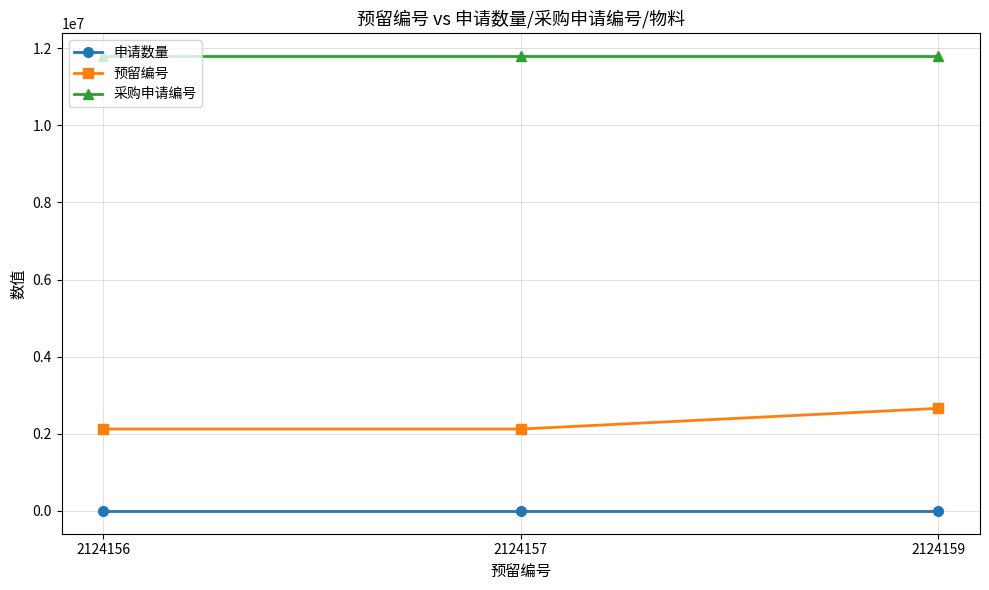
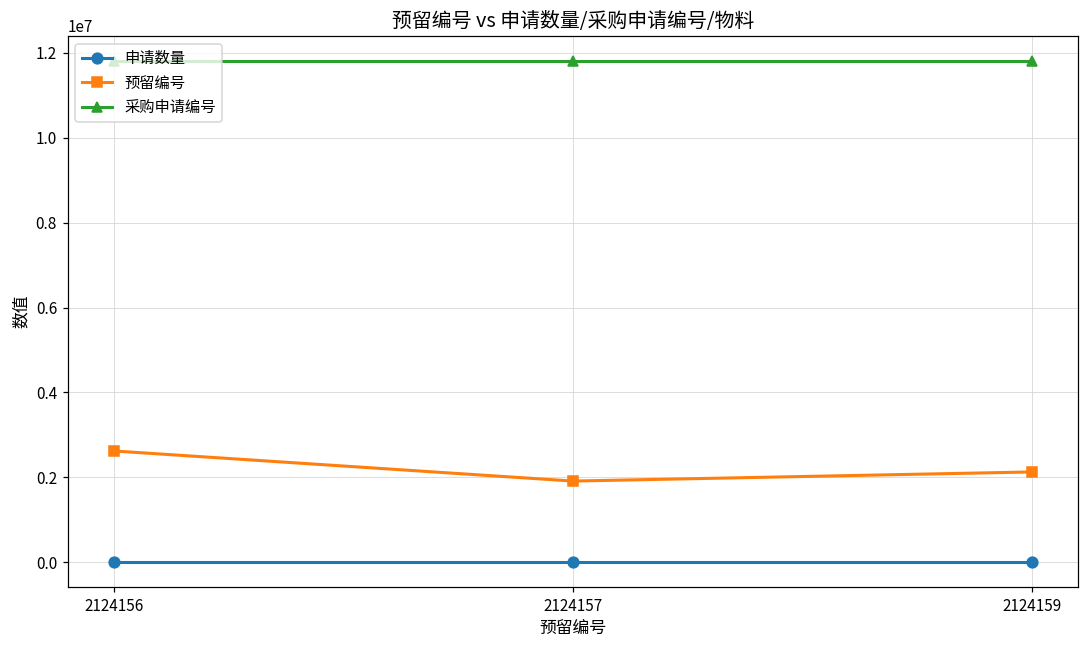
预留编号, 2124156: 2100000 -> 2600000
预留编号, 2124157: 2100000 -> 1900000
预留编号, 2124159: 2700000 -> 2100000
